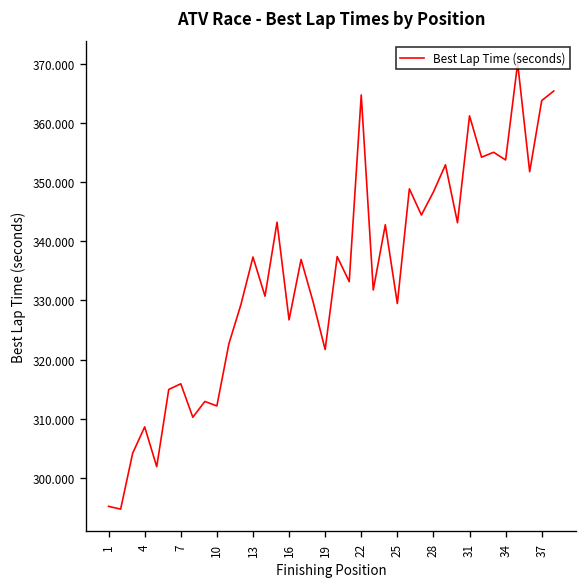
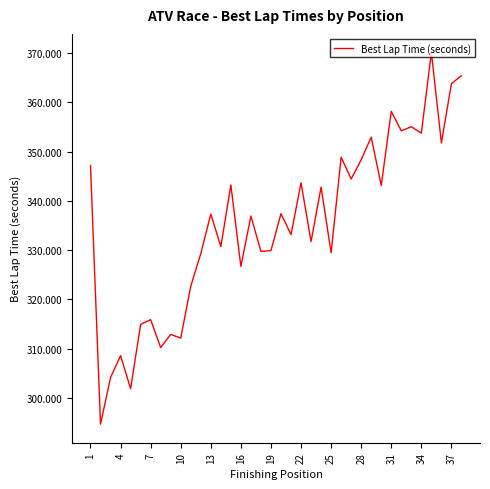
1: 295 -> 347
19: 322 -> 330
22: 365 -> 344
31: 361 -> 358
